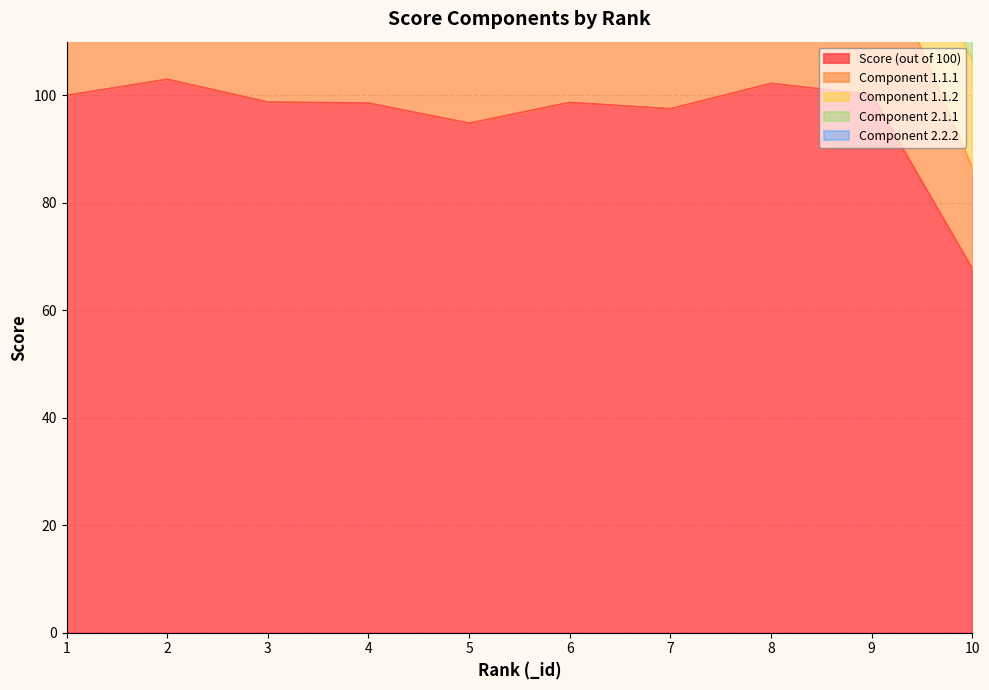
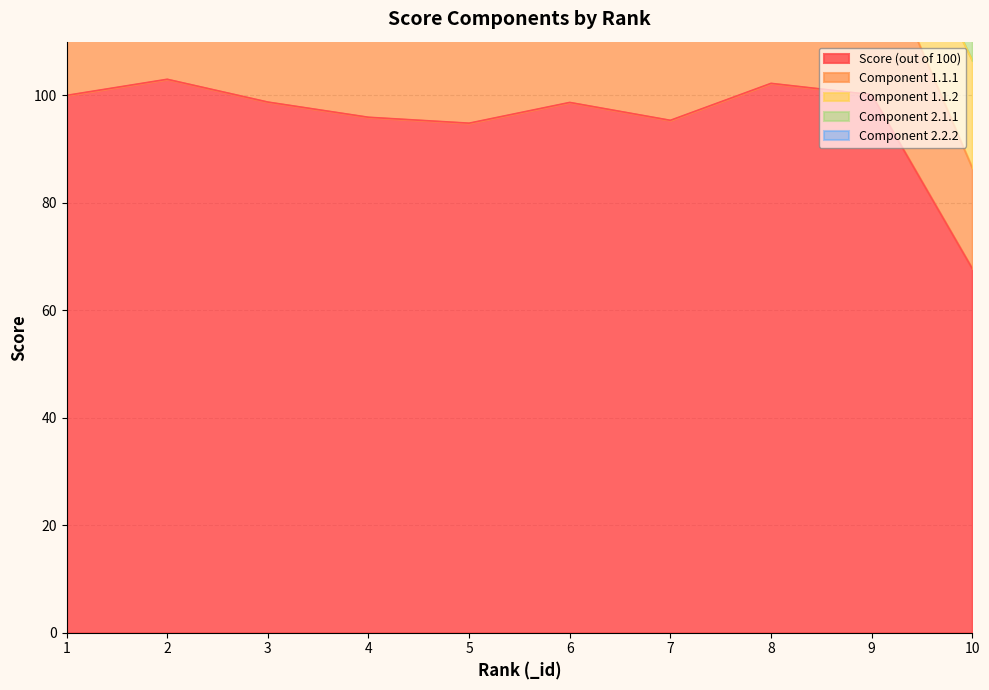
Score (out of 100), 4: 99 -> 96
Score (out of 100), 7: 98 -> 95
